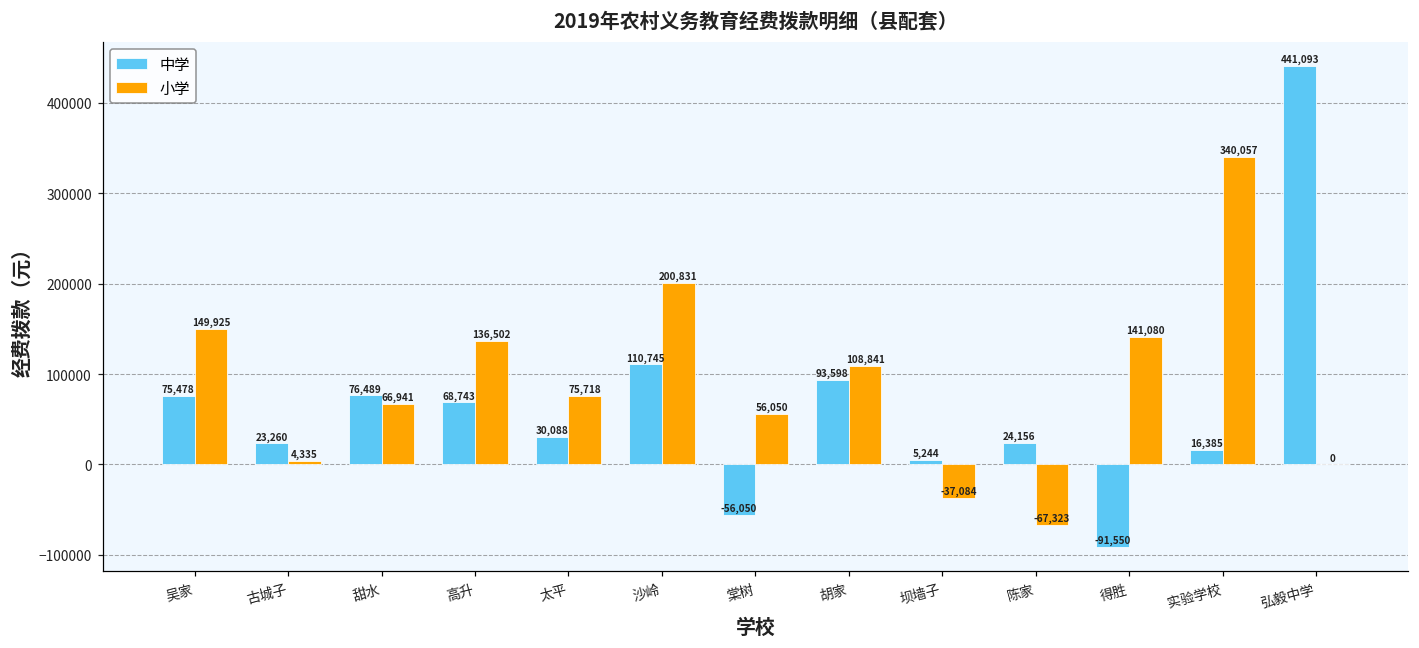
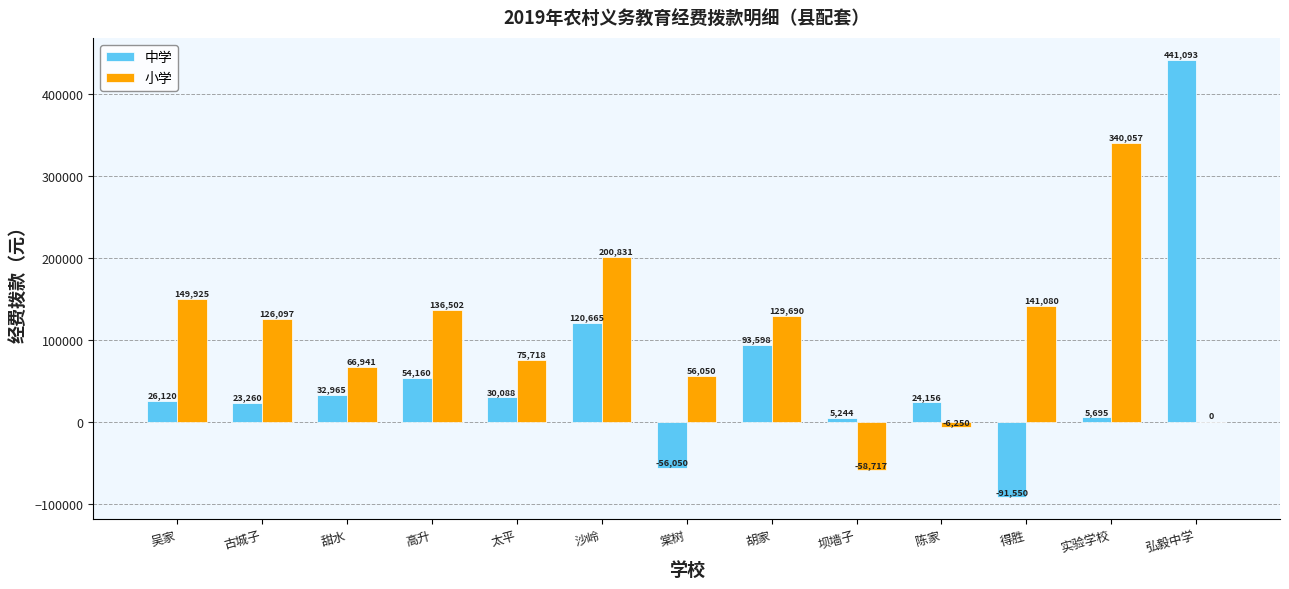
中学, 吴家: 75,478 -> 26,120
小学, 古城子: 4,335 -> 126,097
中学, 甜水: 76,489 -> 32,965
中学, 高升: 68,743 -> 54,160
中学, 沙岭: 110,745 -> 120,665
小学, 胡家: 108,841 -> 129,690
小学, 坝墙子: -37,084 -> -58,717
小学, 陈家: -67,323 -> -6,250
中学, 实验学校: 16,385 -> 5,695
